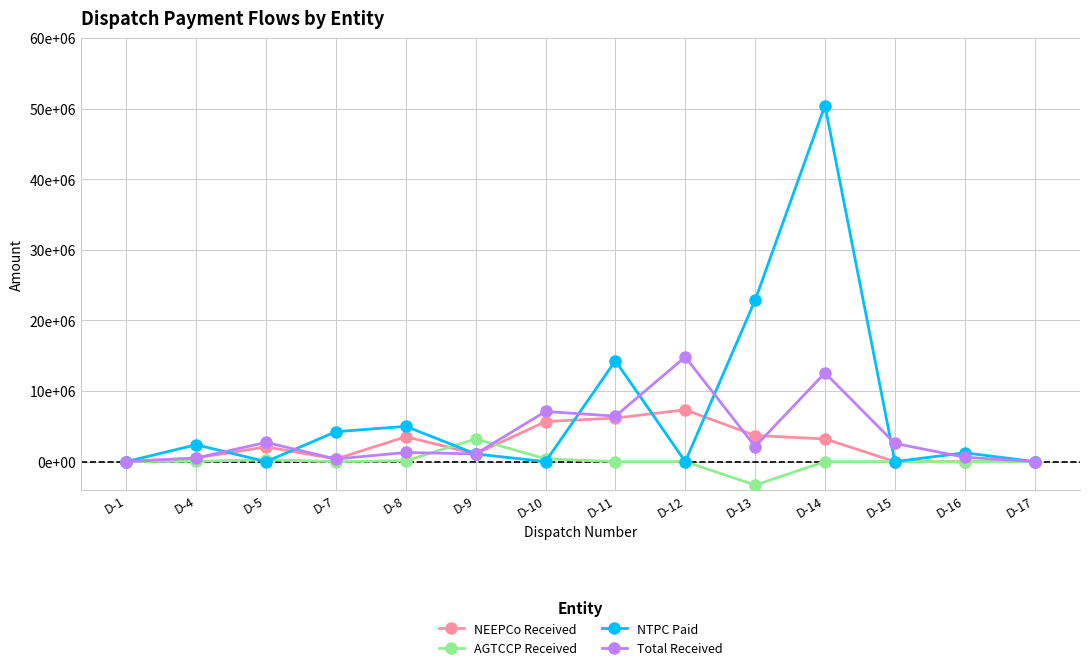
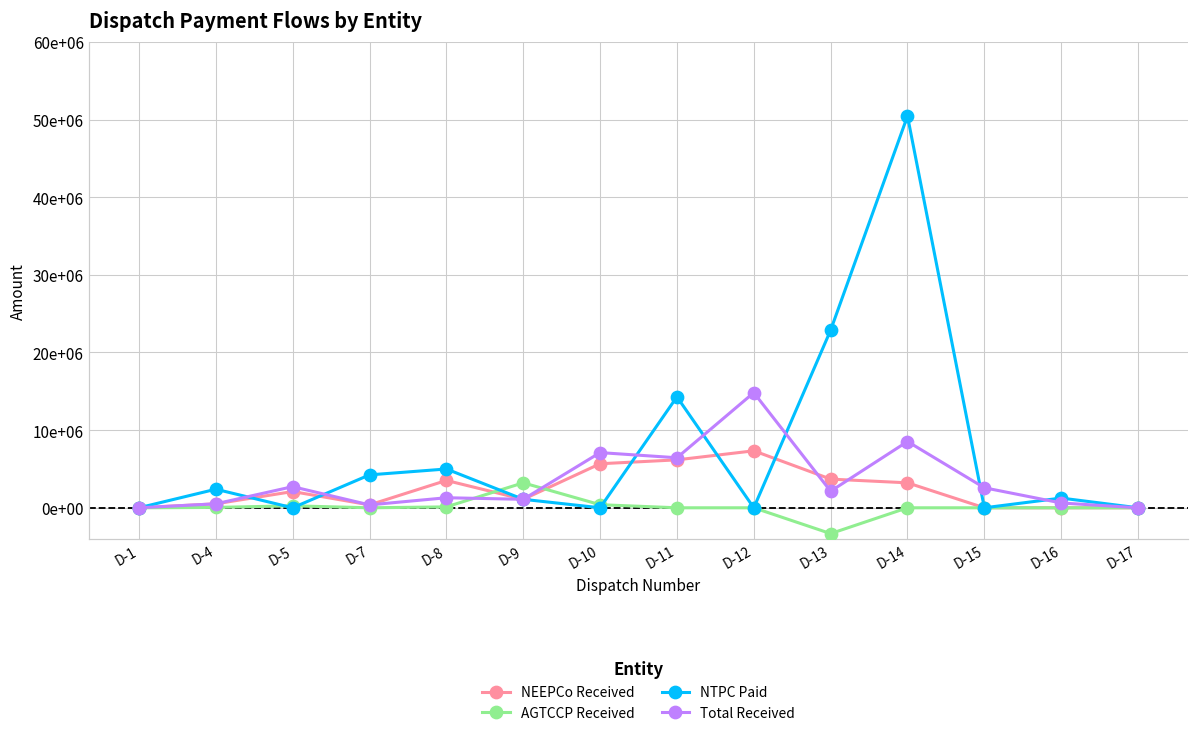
Total Received, D-14: 13000000 -> 9000000
